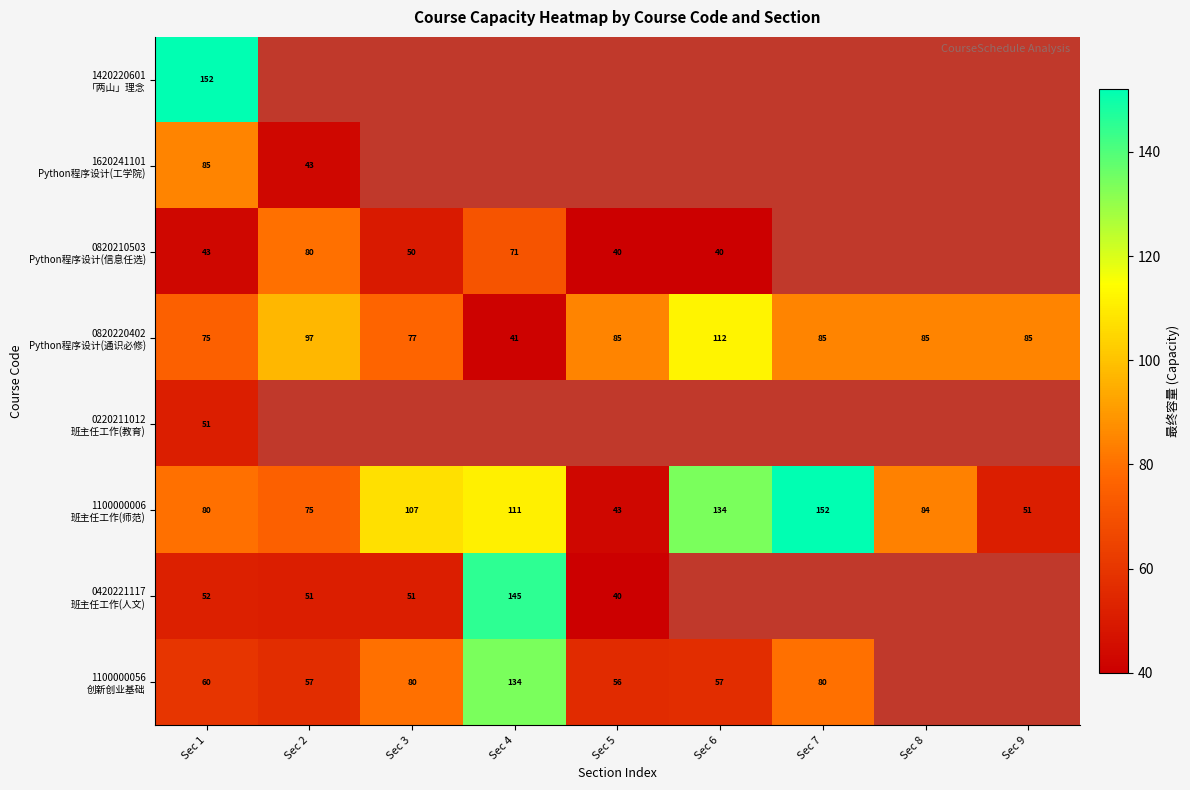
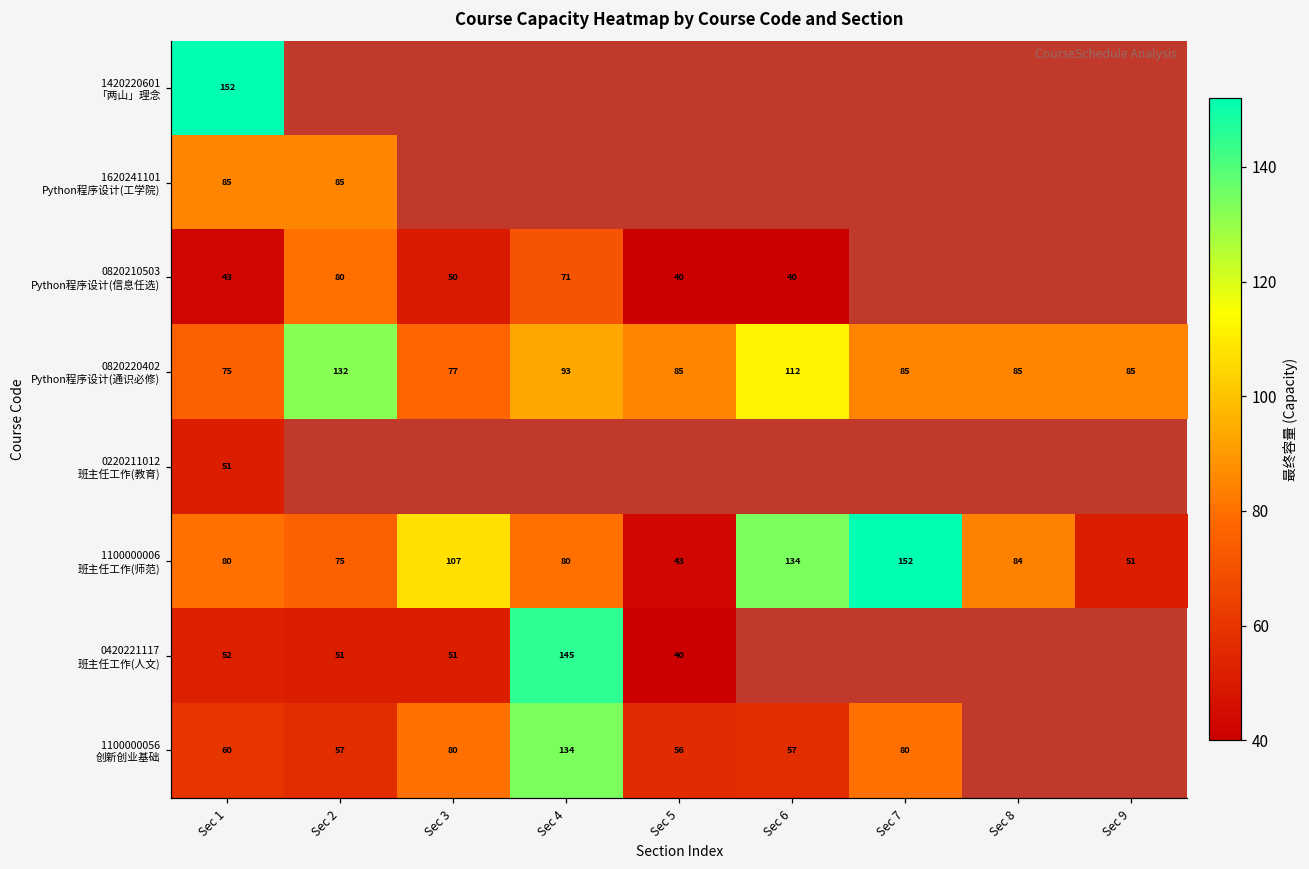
1620241101 Python程序设计(工学院), Sec 2: 43 -> 85
0820220402 Python程序设计(通识必修), Sec 2: 97 -> 132
0820220402 Python程序设计(通识必修), Sec 4: 41 -> 93
1100000006 班主任工作(师范), Sec 4: 111 -> 80
